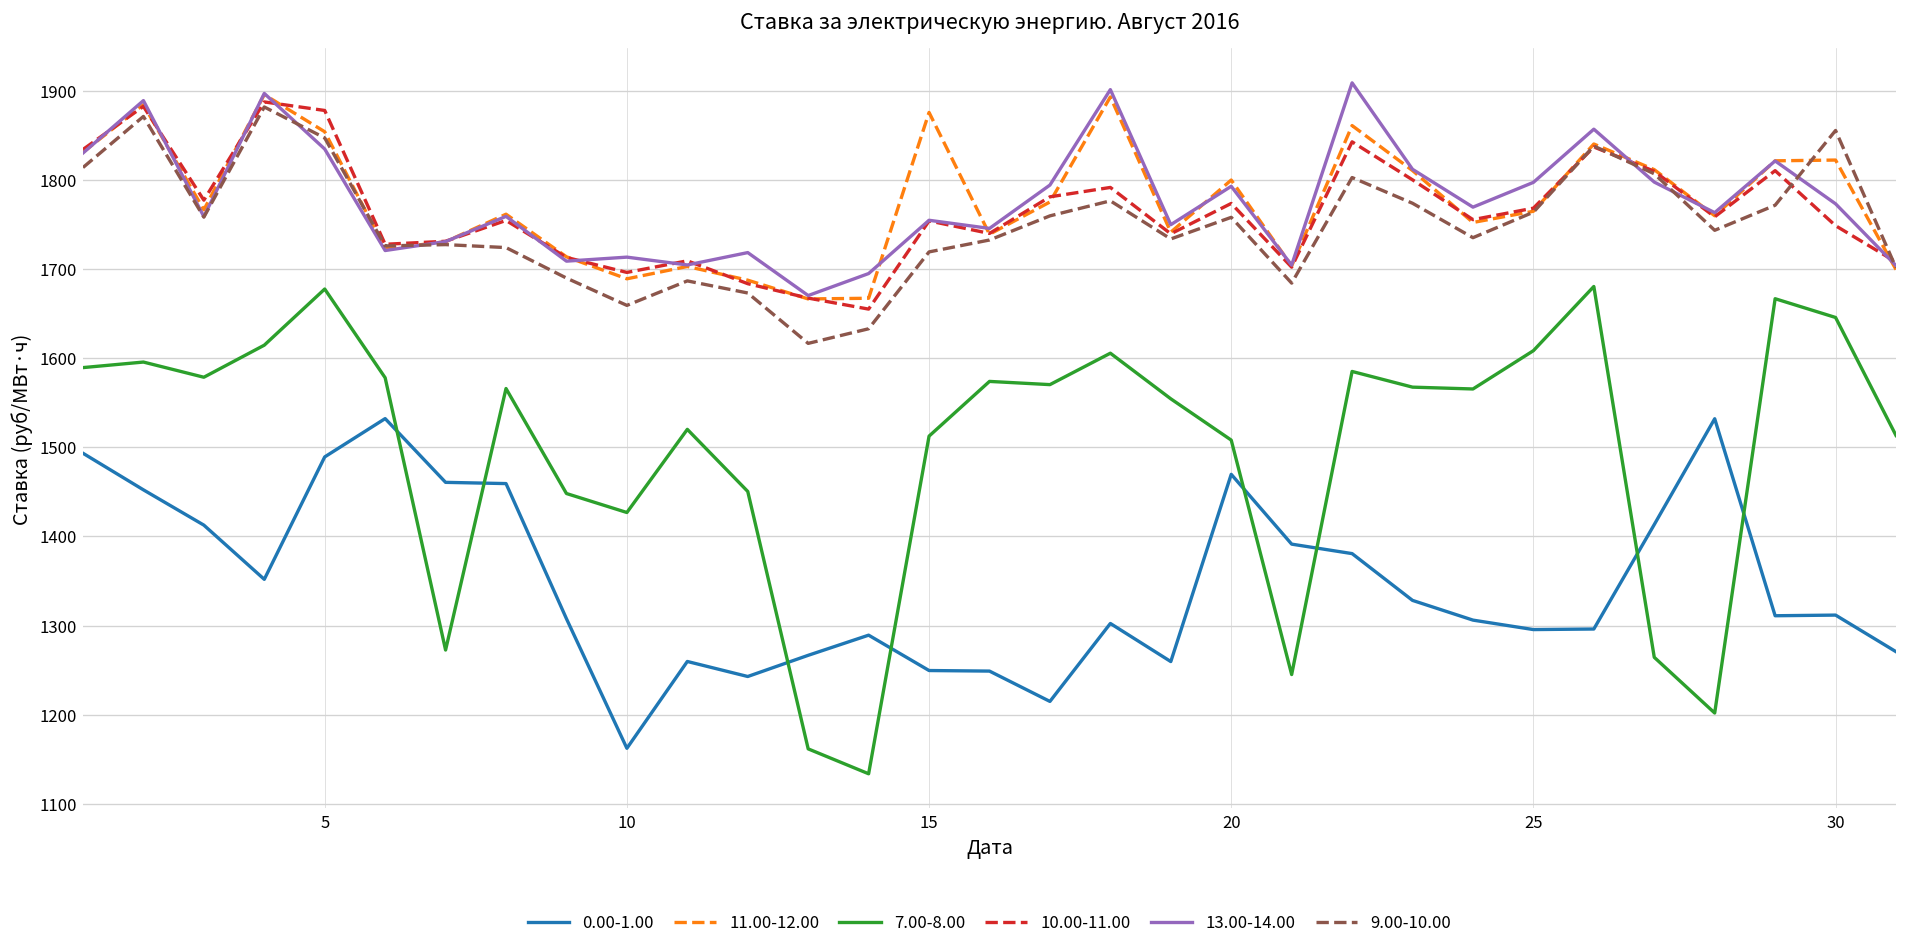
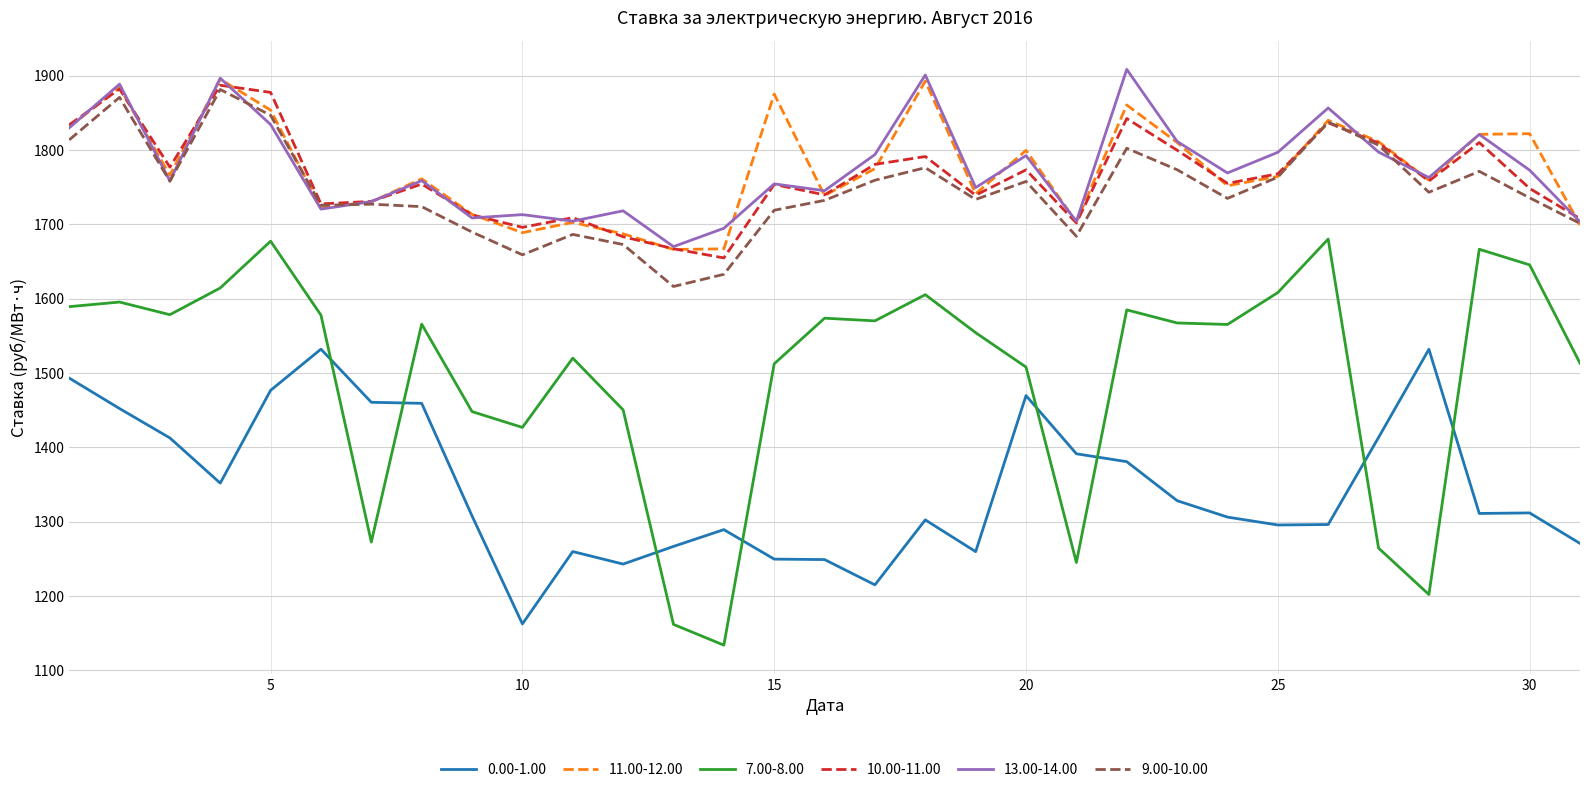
0.00-1.00, 5: 1490 -> 1480
9.00-10.00, 30: 1860 -> 1740
